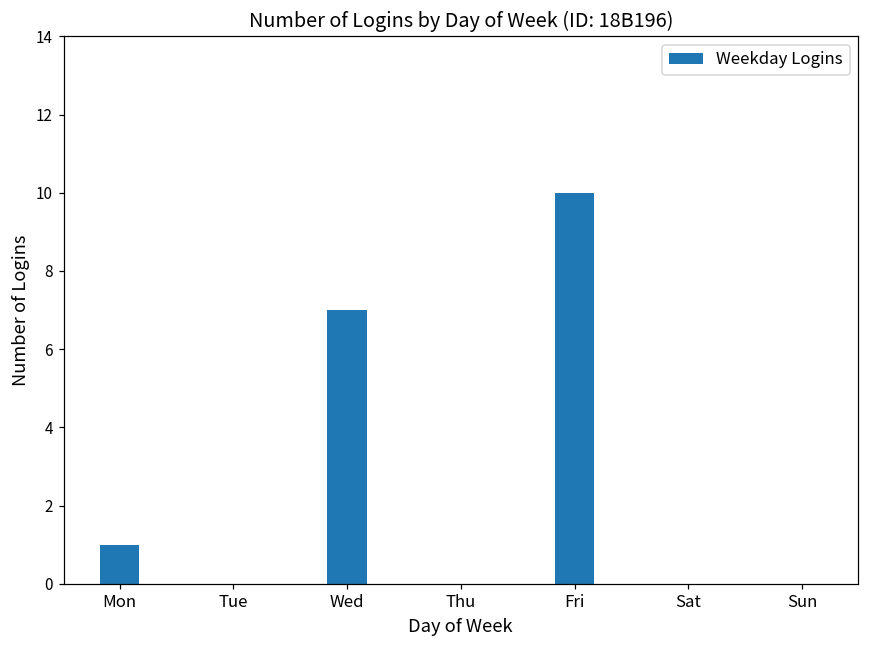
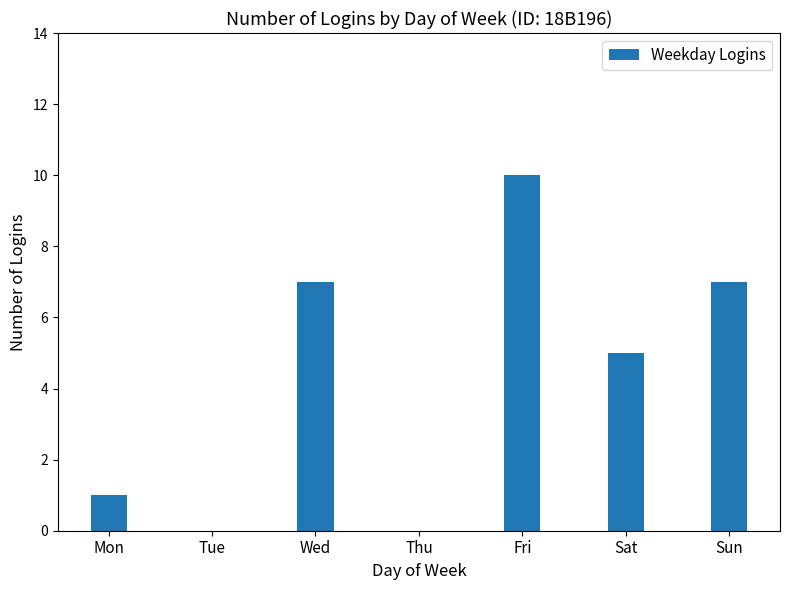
Sat: 0 -> 5
Sun: 0 -> 7
